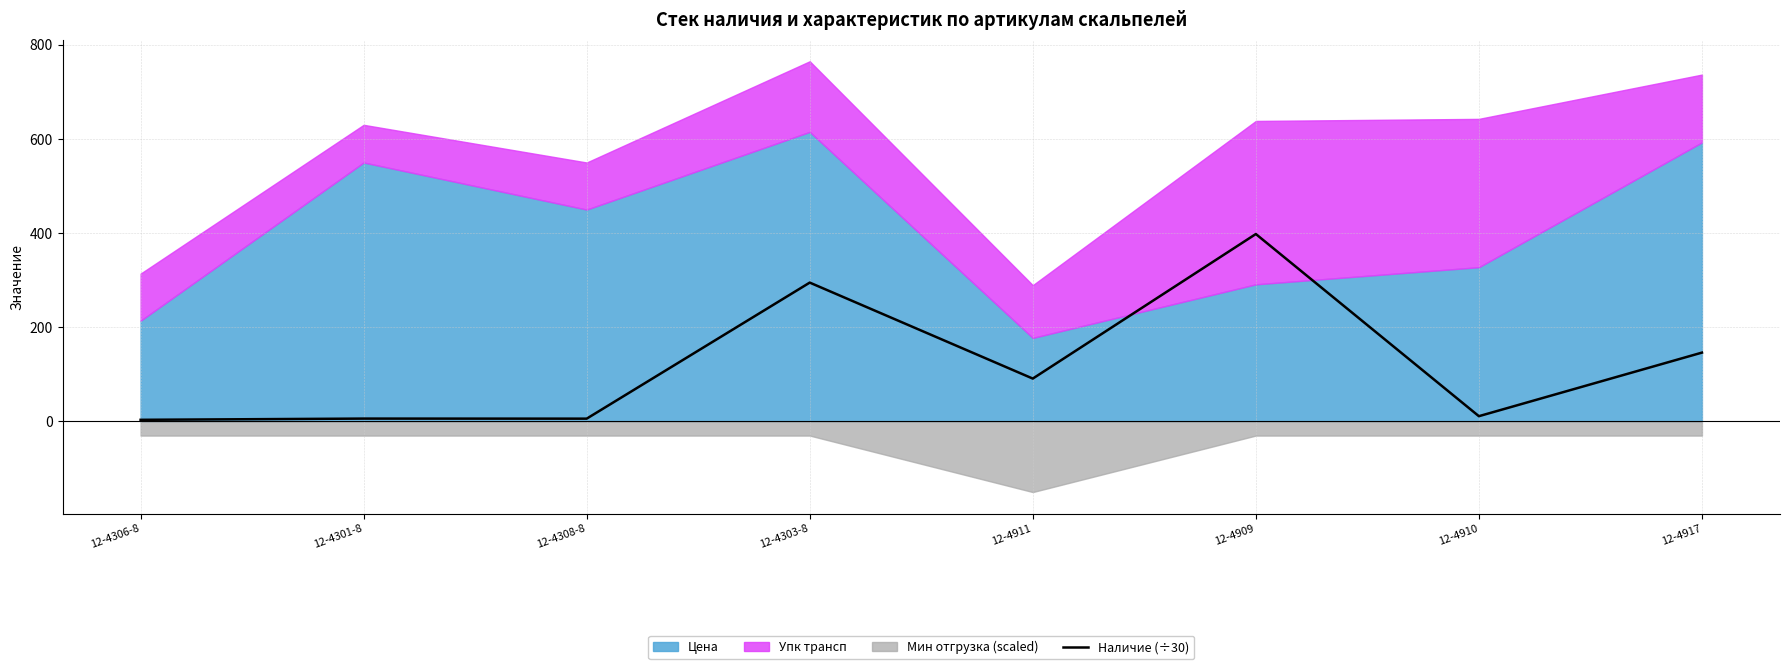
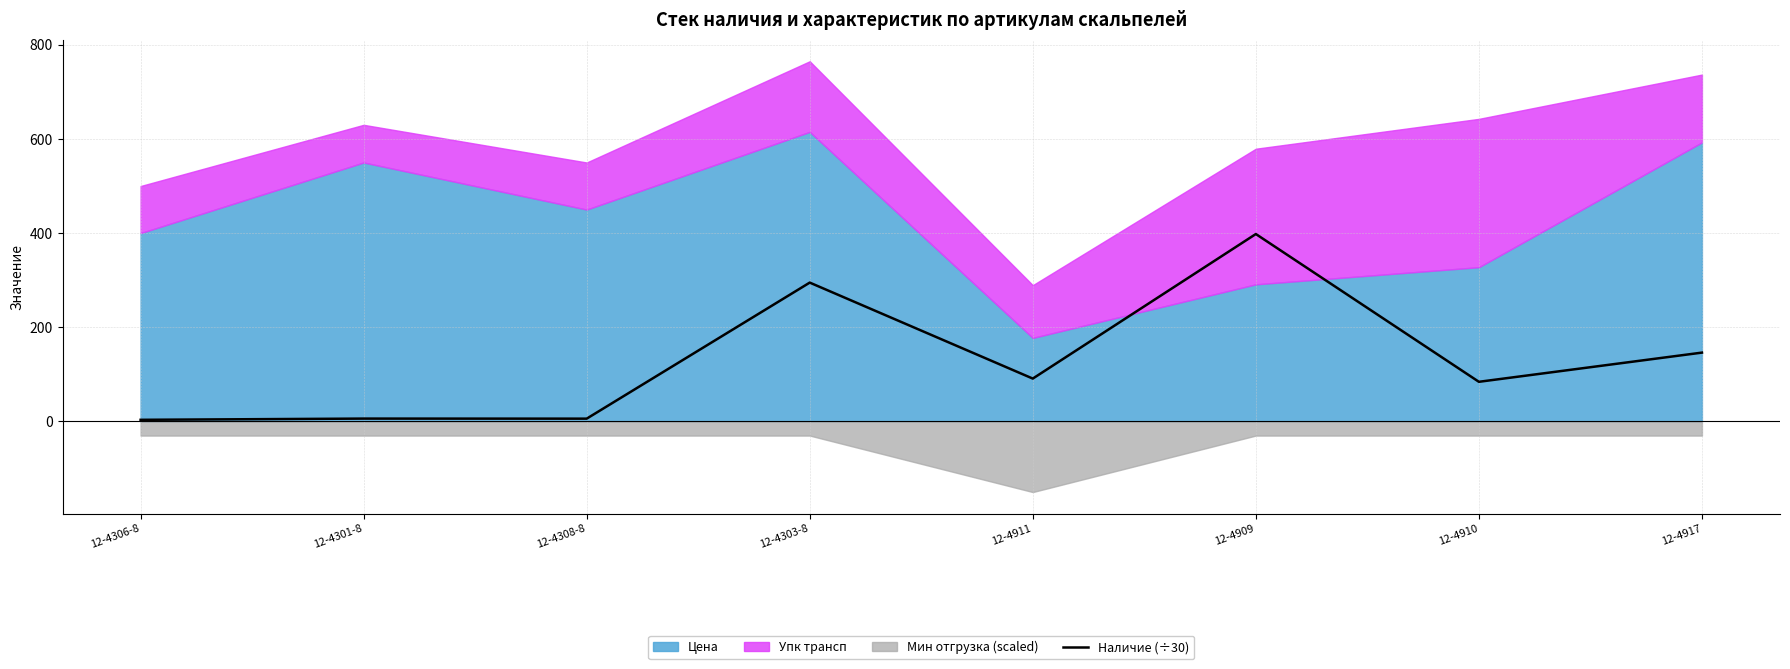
Цена, 12-4306-8: 210 -> 400
Упк трансп, 12-4909: 350 -> 290
Наличие (÷30), 12-4910: 10 -> 80
